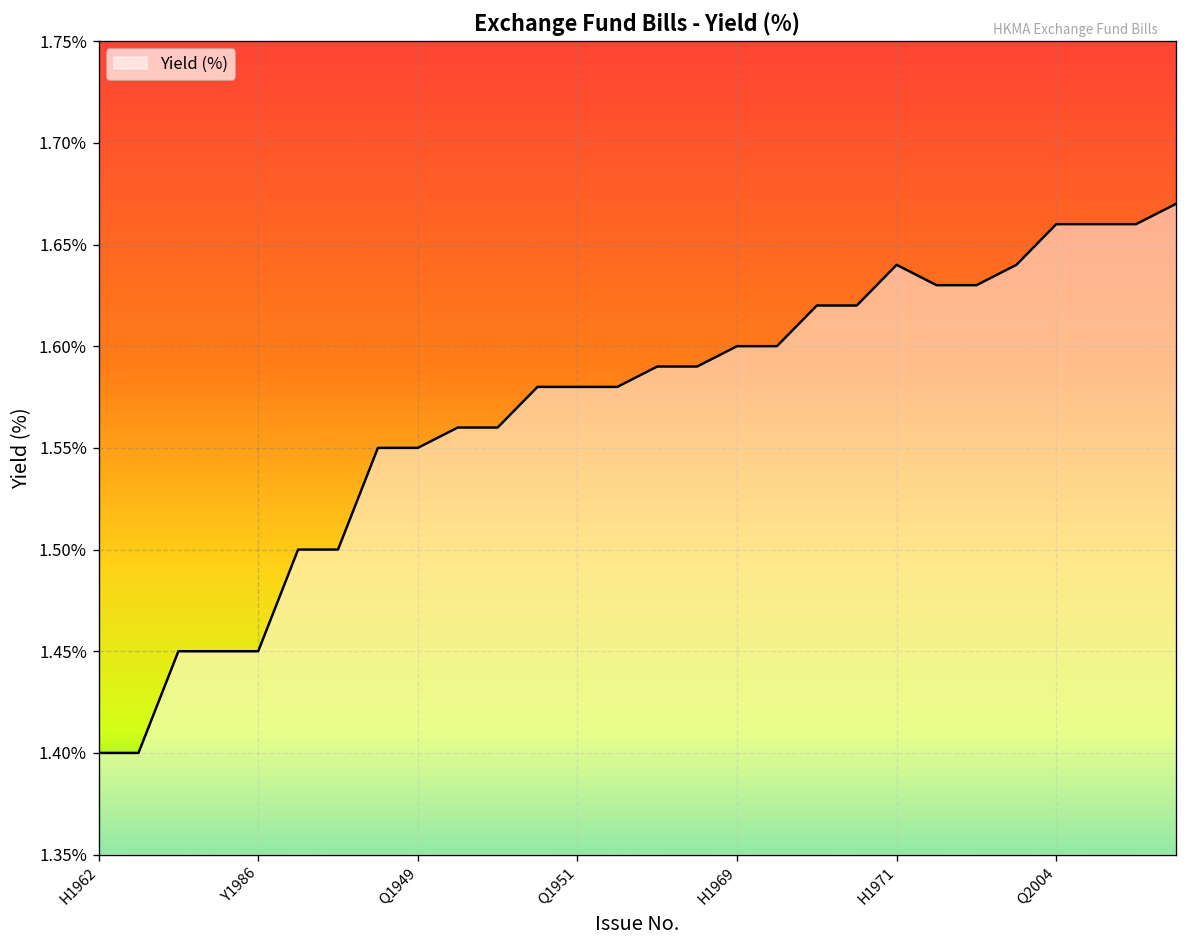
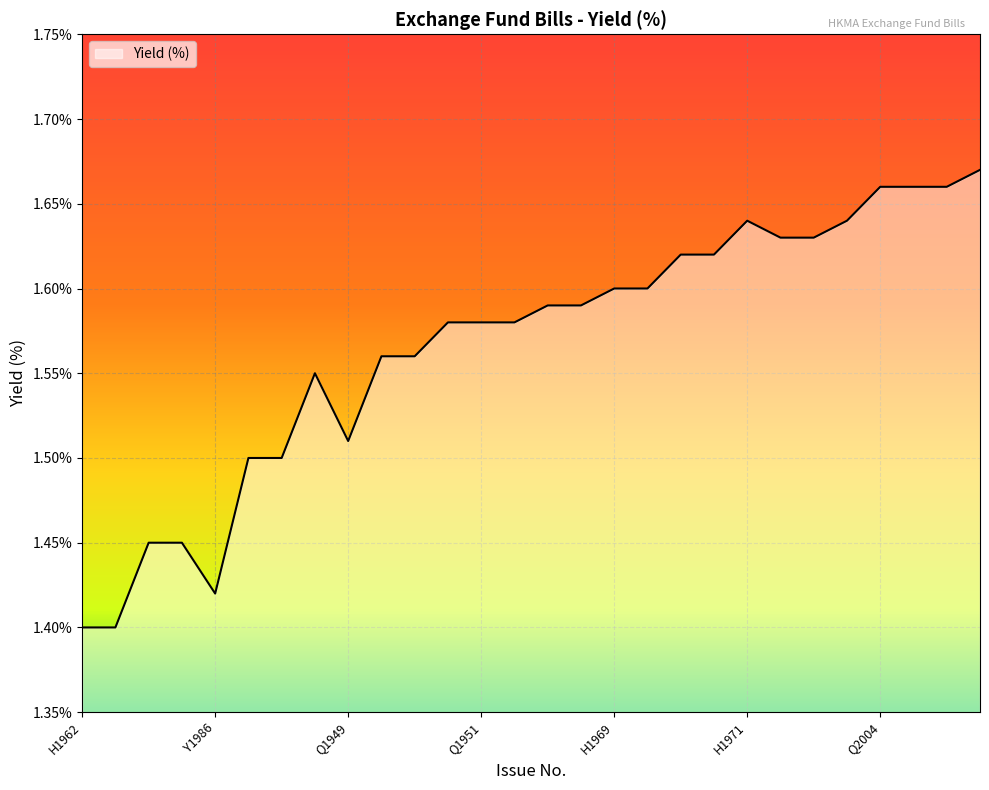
Y1986: 1.45% -> 1.42%
Q1949: 1.55% -> 1.51%
